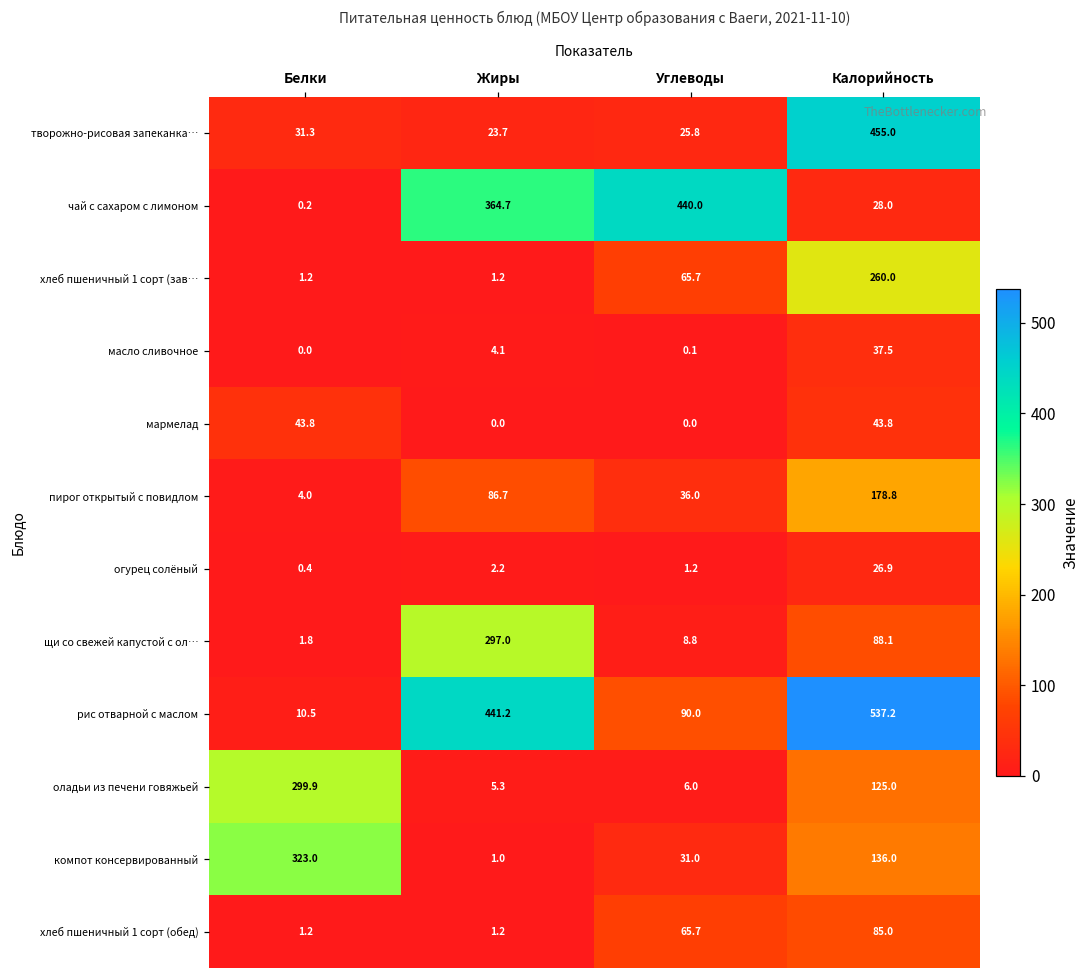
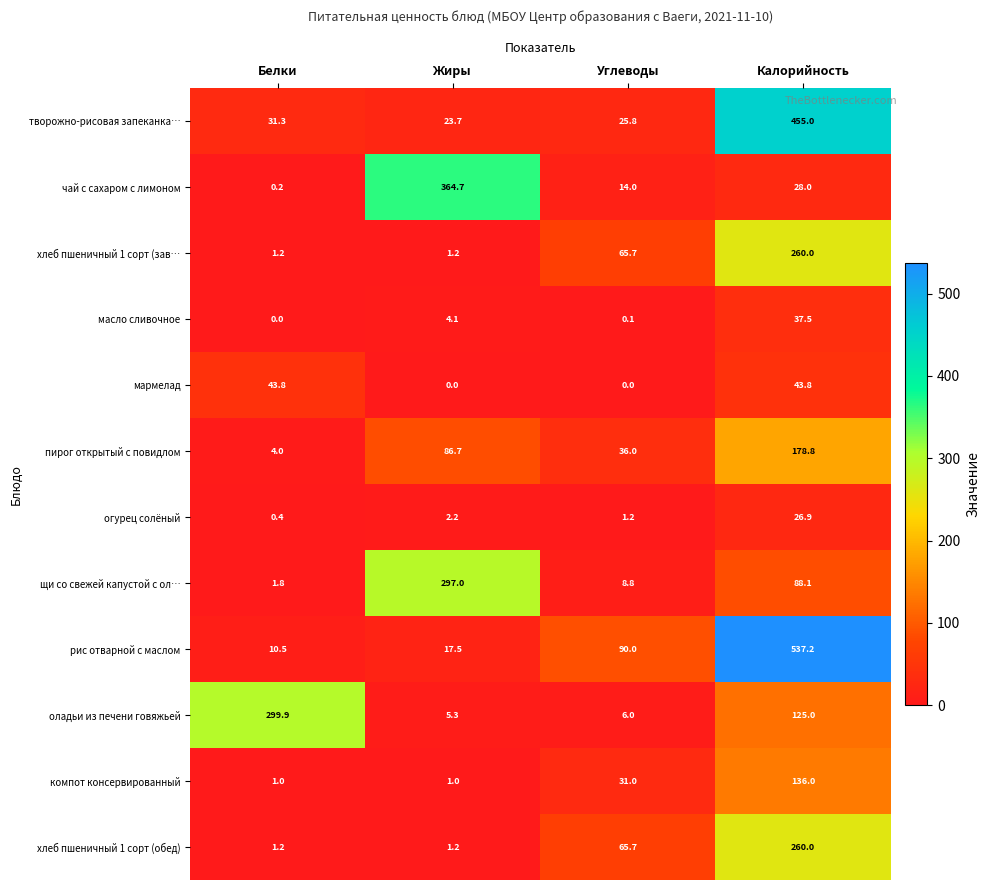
чай с сахаром с лимоном, Углеводы: 440.0 -> 14.0
рис отварной с маслом, Жиры: 441.2 -> 17.5
компот консервированный, Белки: 323.0 -> 1.0
хлеб пшеничный 1 сорт (обед), Калорийность: 85.0 -> 260.0
